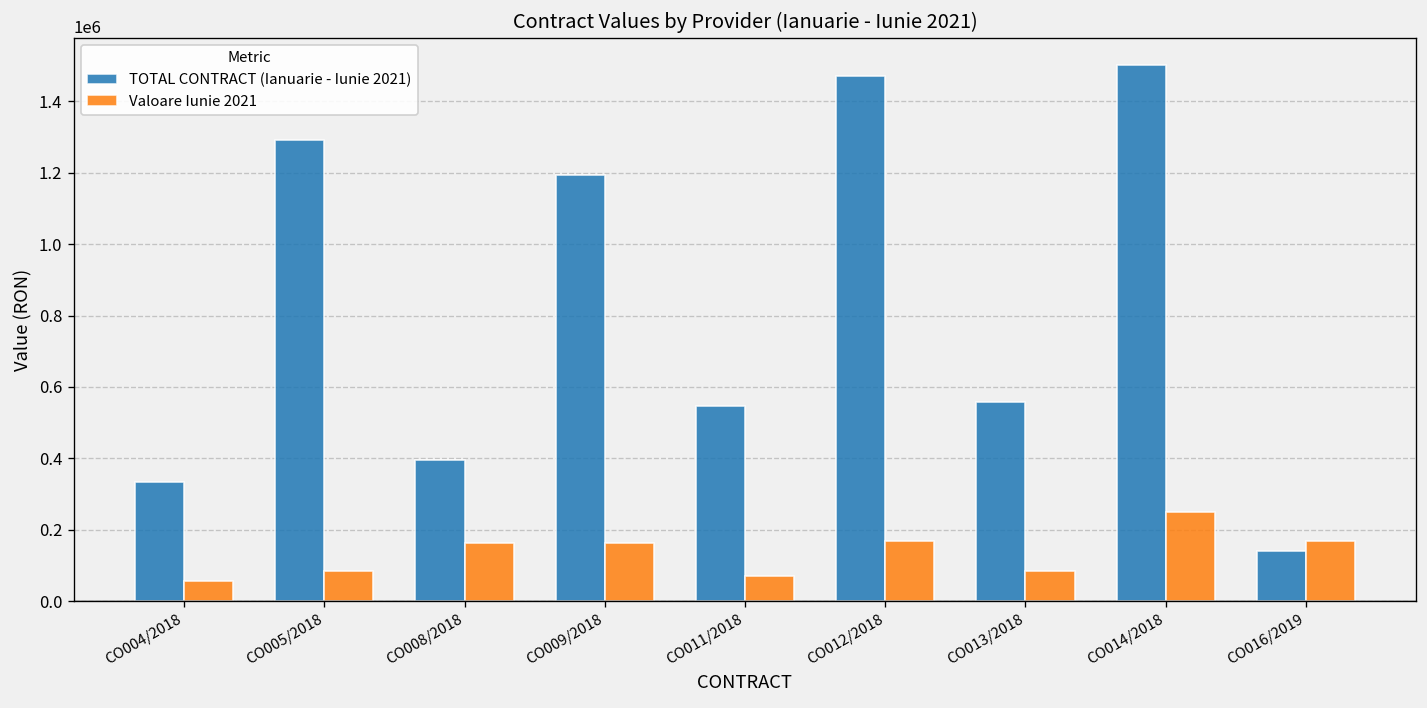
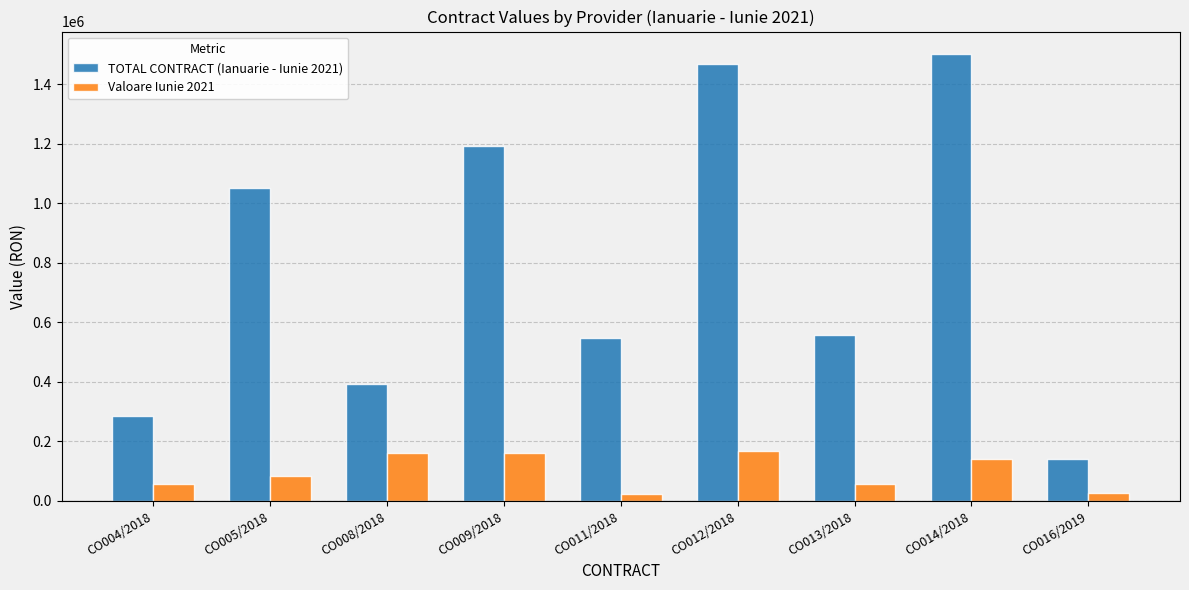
TOTAL CONTRACT (Ianuarie - Iunie 2021), CO004/2018: 330000 -> 290000
TOTAL CONTRACT (Ianuarie - Iunie 2021), CO005/2018: 1290000 -> 1050000
Valoare Iunie 2021, CO011/2018: 70000 -> 20000
Valoare Iunie 2021, CO013/2018: 80000 -> 60000
Valoare Iunie 2021, CO014/2018: 250000 -> 140000
Valoare Iunie 2021, CO016/2019: 170000 -> 30000
